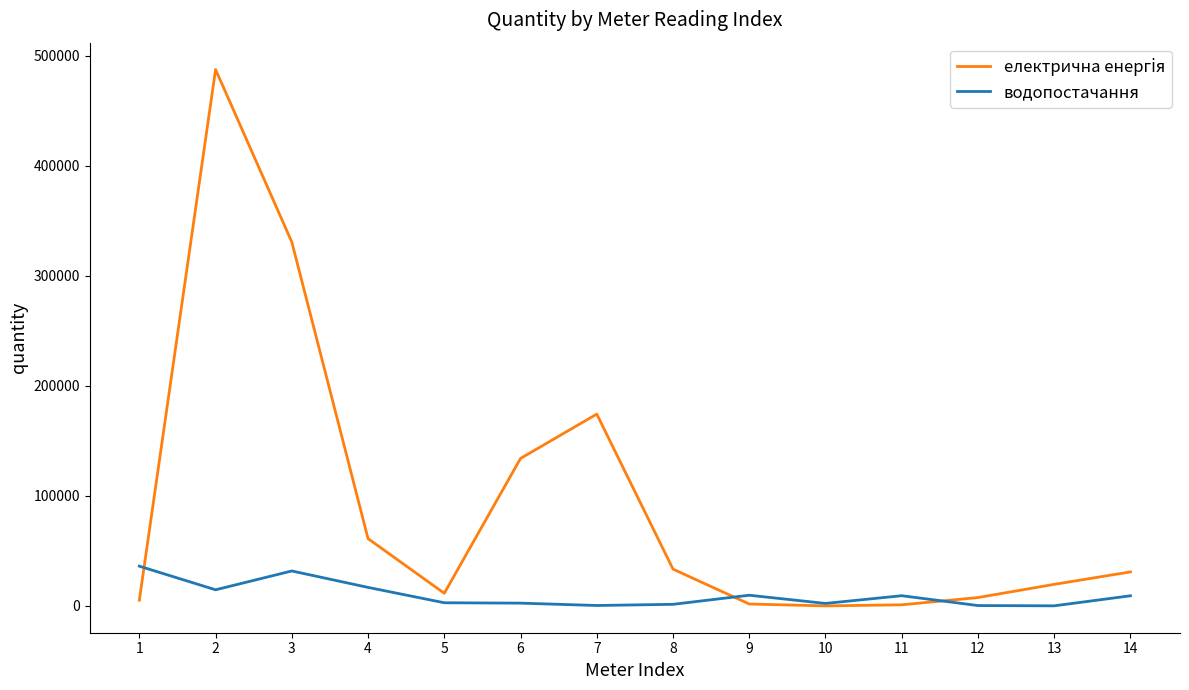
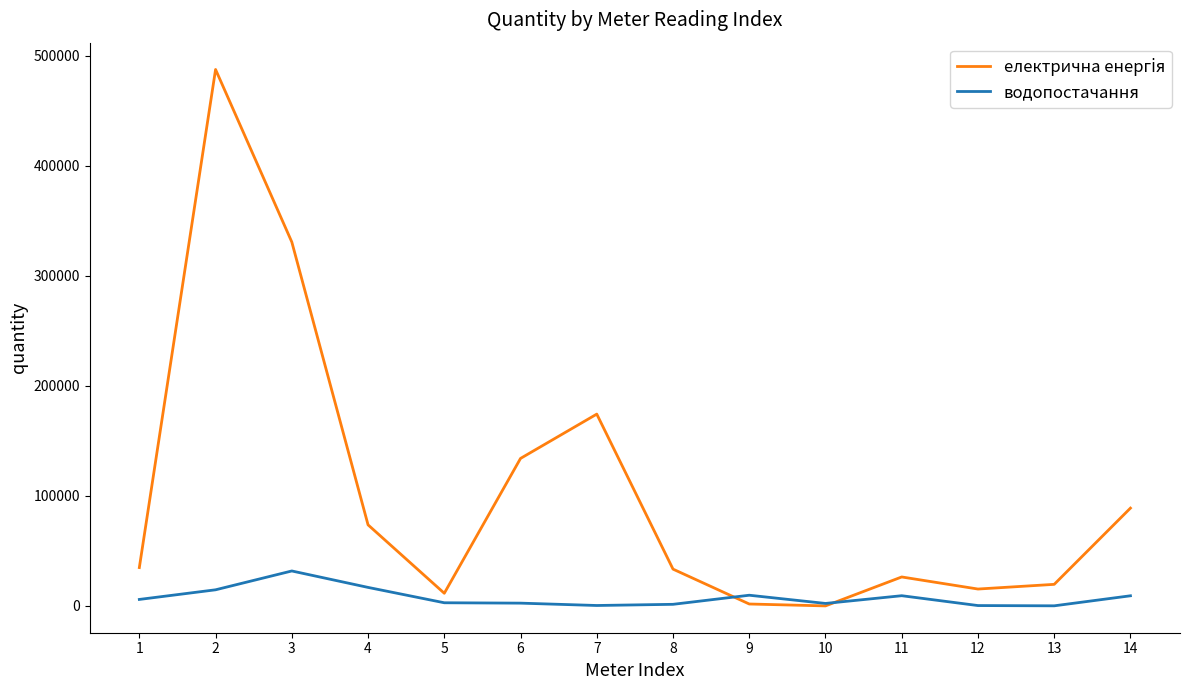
електрична енергія, 1: 5000 -> 35000
водопостачання, 1: 36000 -> 6000
електрична енергія, 4: 61000 -> 74000
електрична енергія, 11: 1000 -> 26000
електрична енергія, 12: 8000 -> 15000
електрична енергія, 14: 31000 -> 89000
